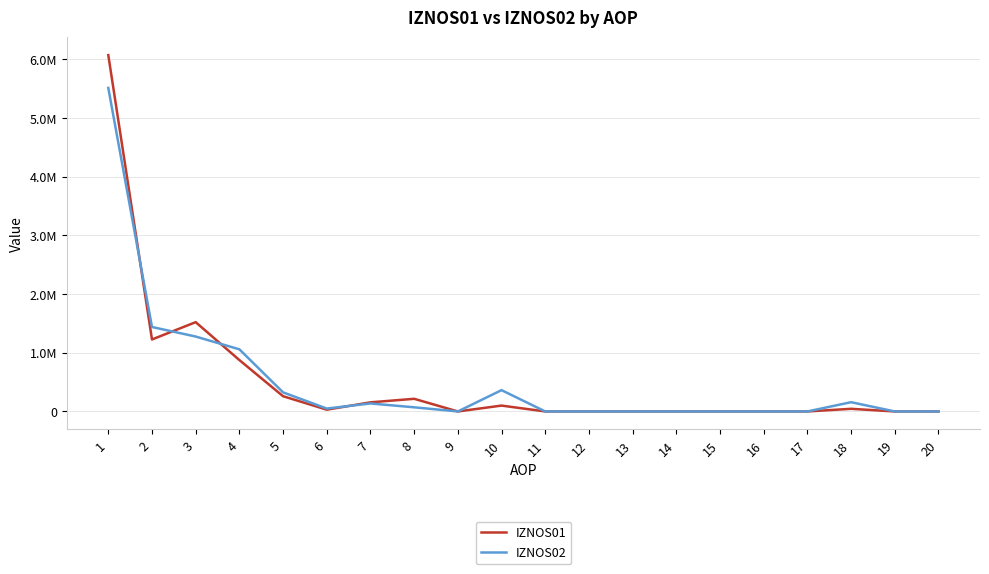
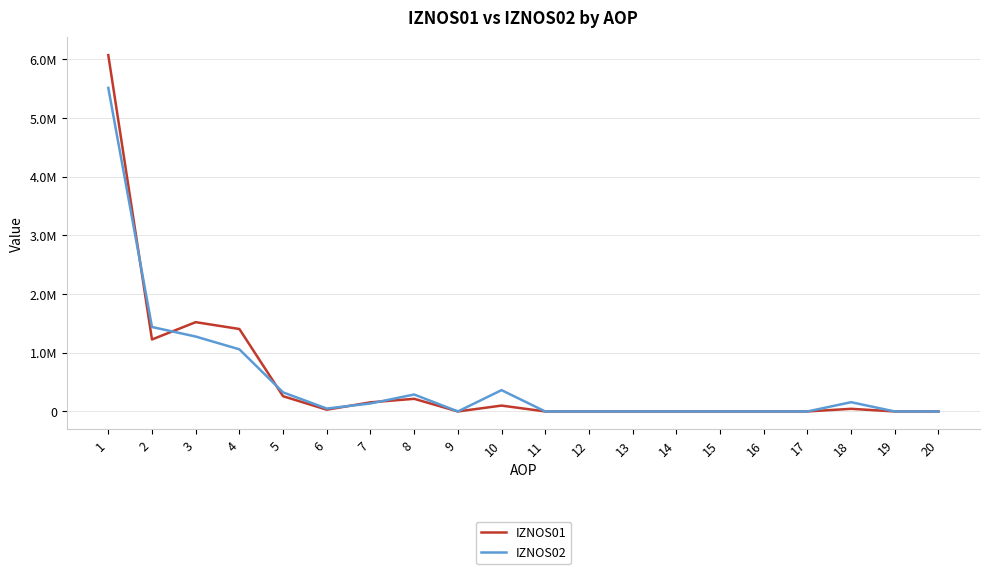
IZNOS01, 4: 900000 -> 1400000
IZNOS02, 8: 100000 -> 300000
